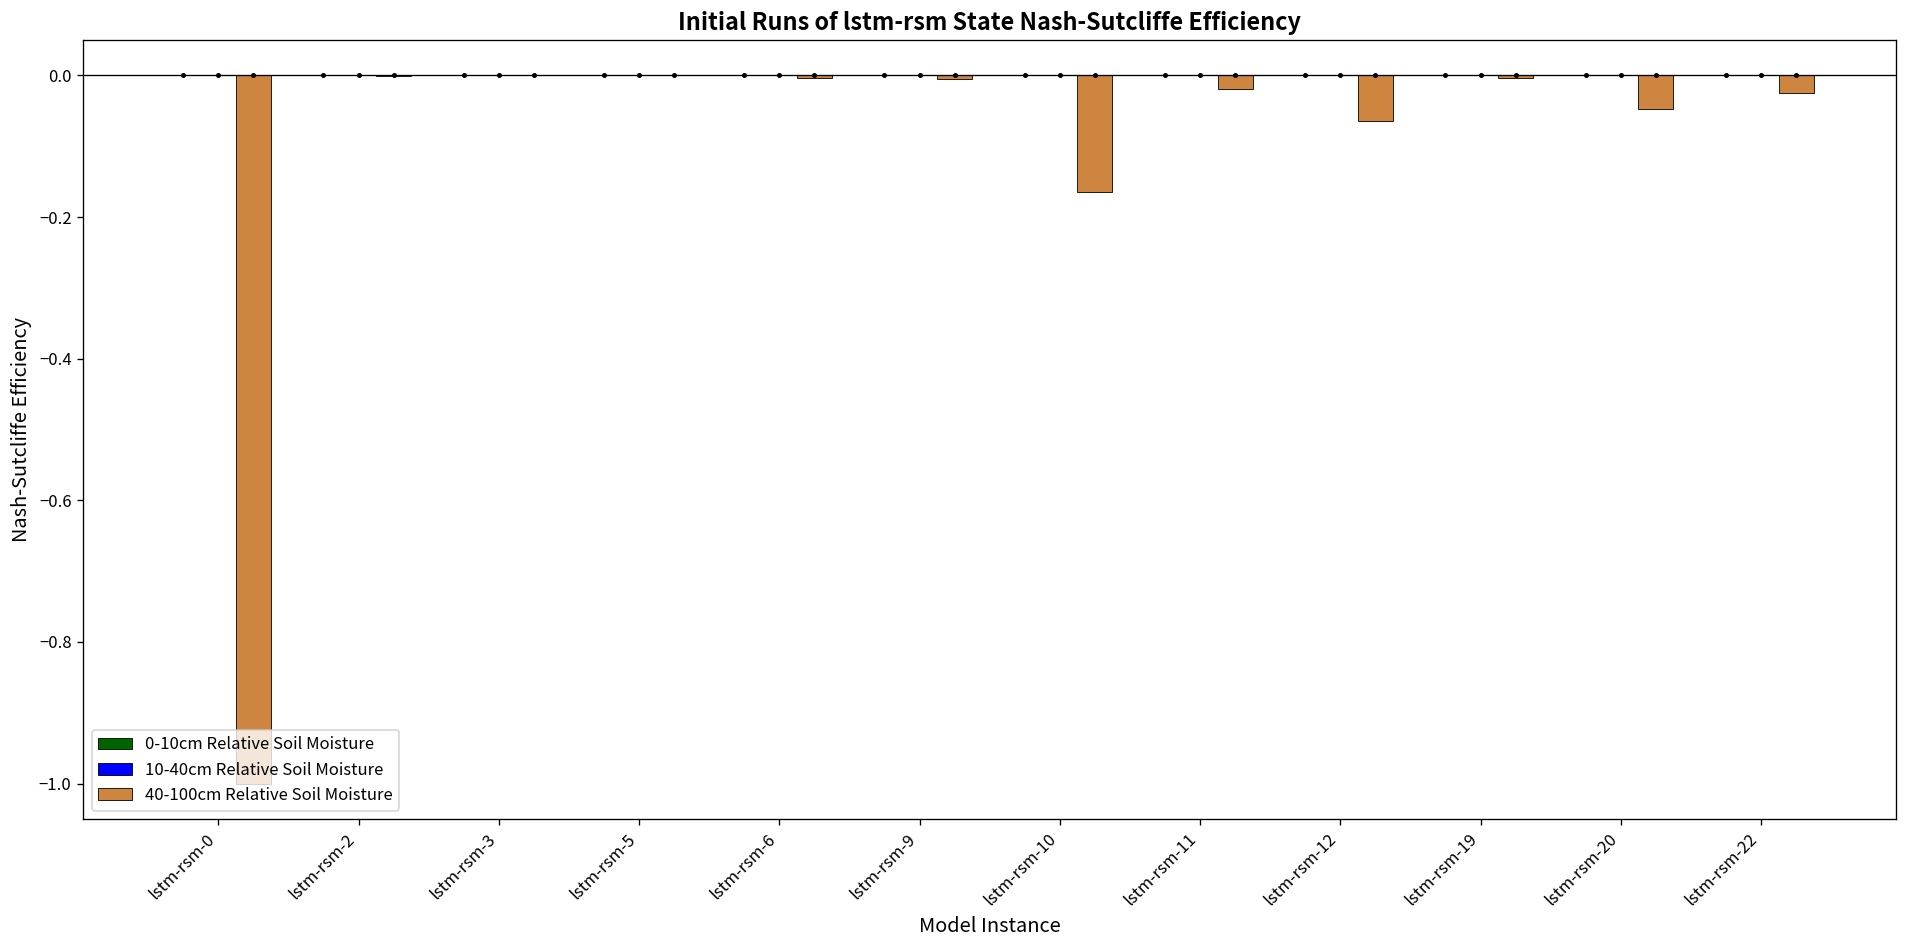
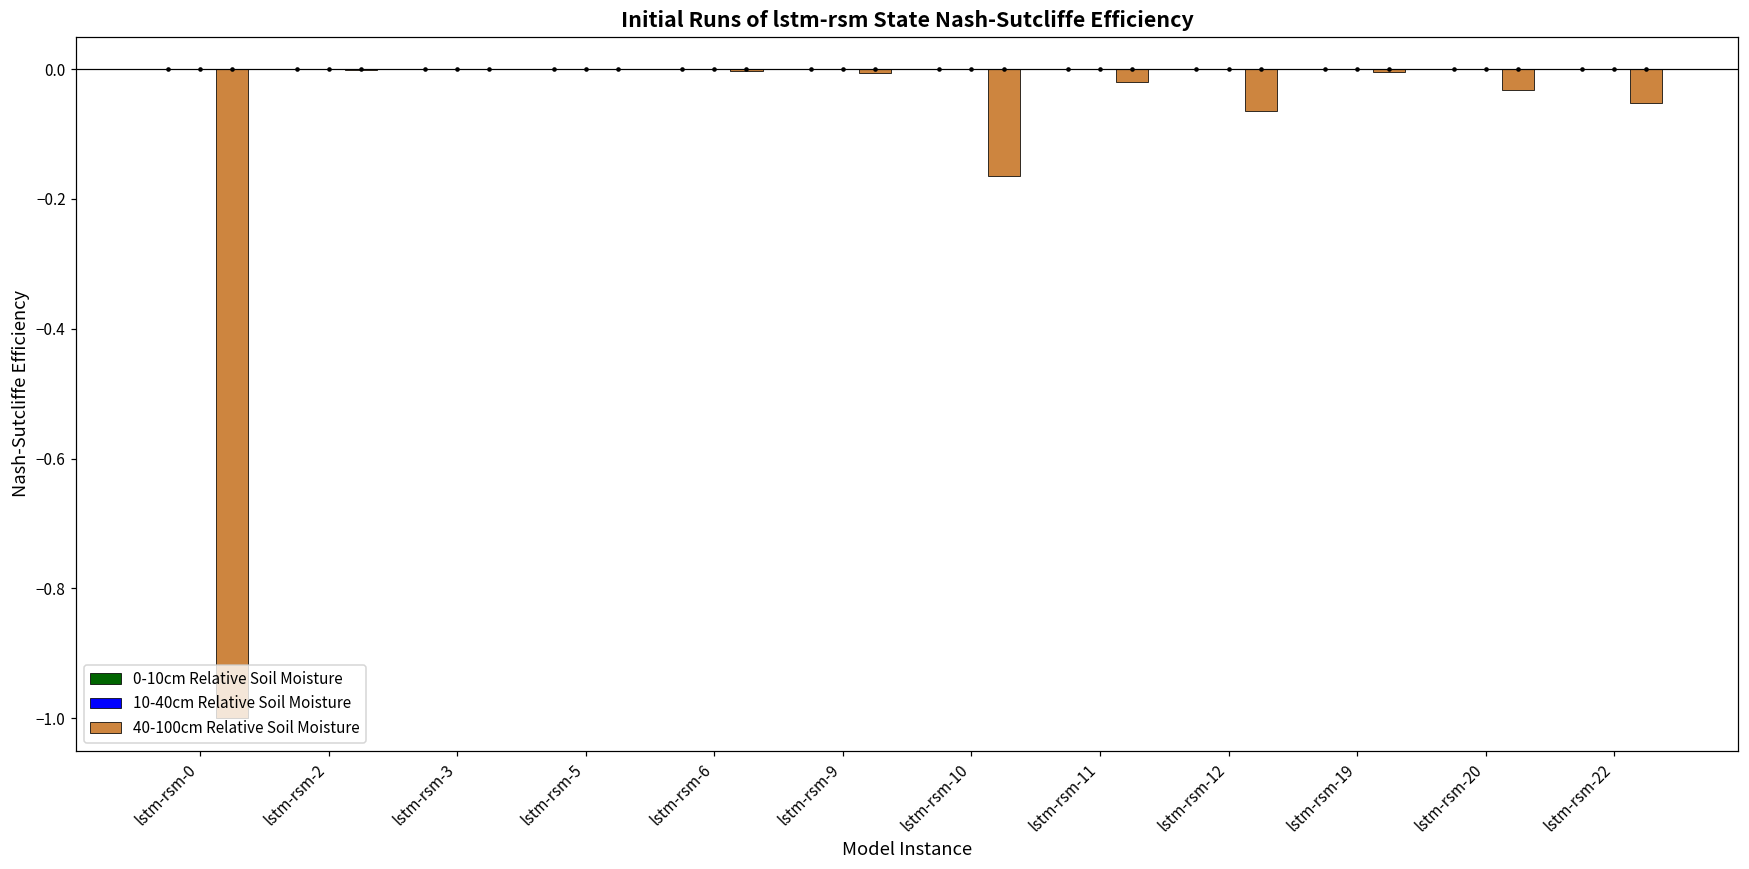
40-100cm Relative Soil Moisture, lstm-rsm-20: -0.05 -> -0.03
40-100cm Relative Soil Moisture, lstm-rsm-22: -0.02 -> -0.05
